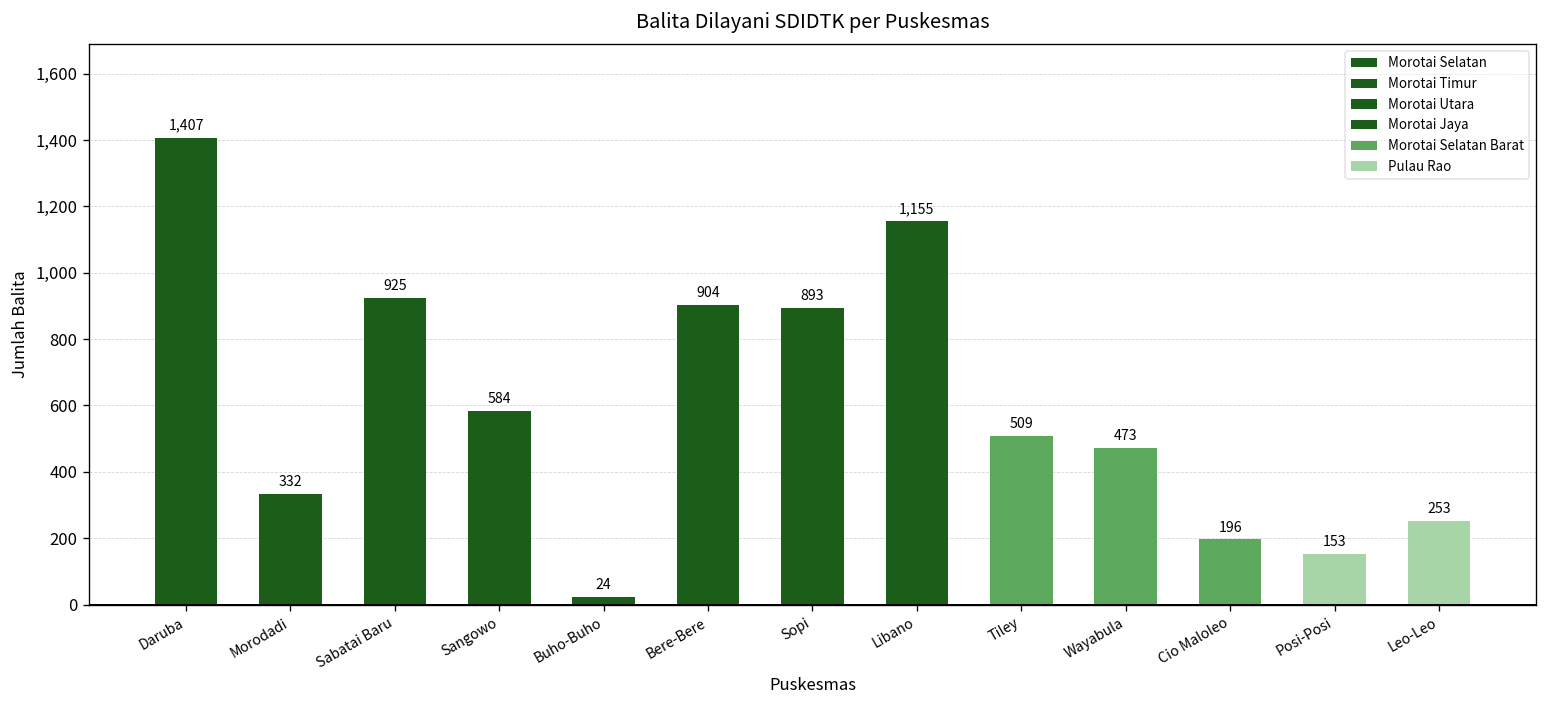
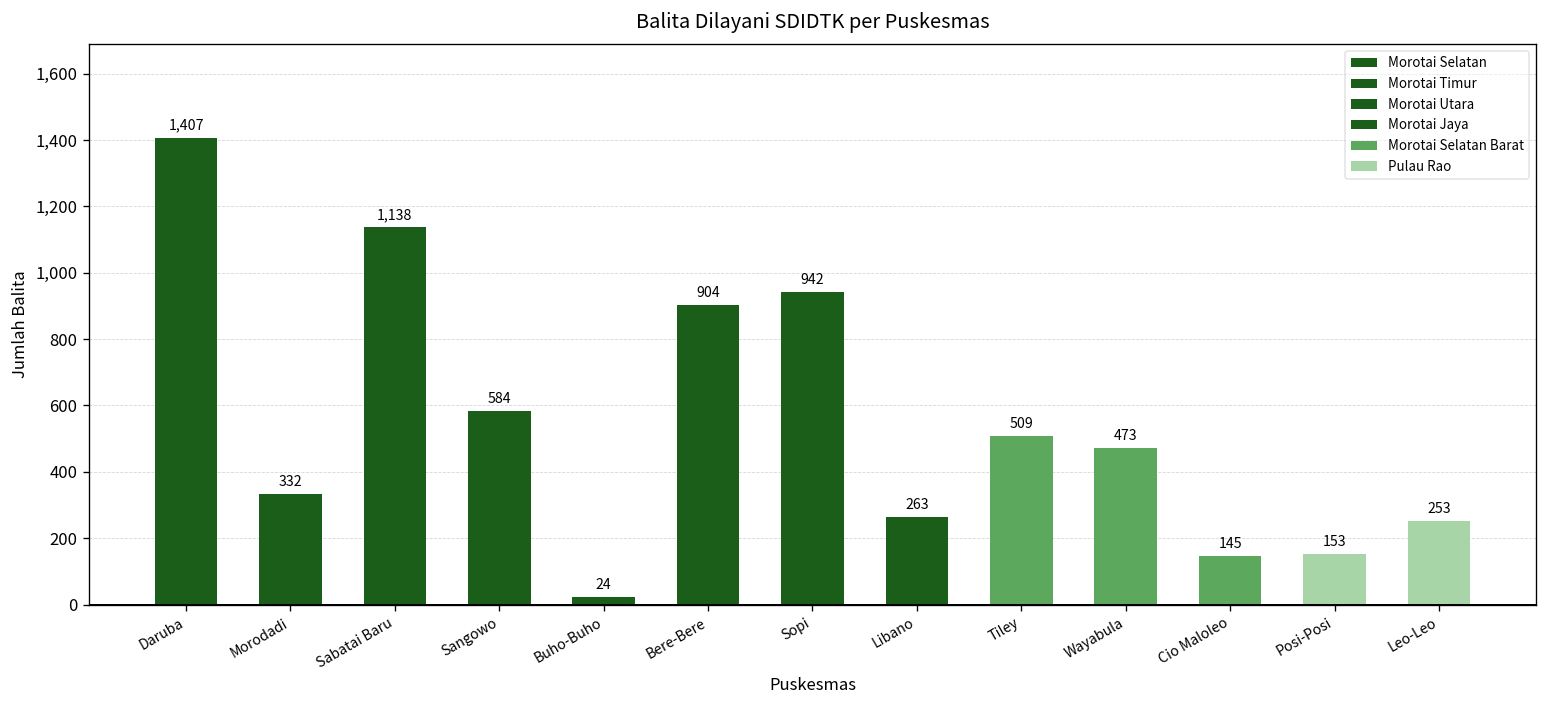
Sabatai Baru: 925 -> 1,138
Sopi: 893 -> 942
Libano: 1,155 -> 263
Cio Maloleo: 196 -> 145
